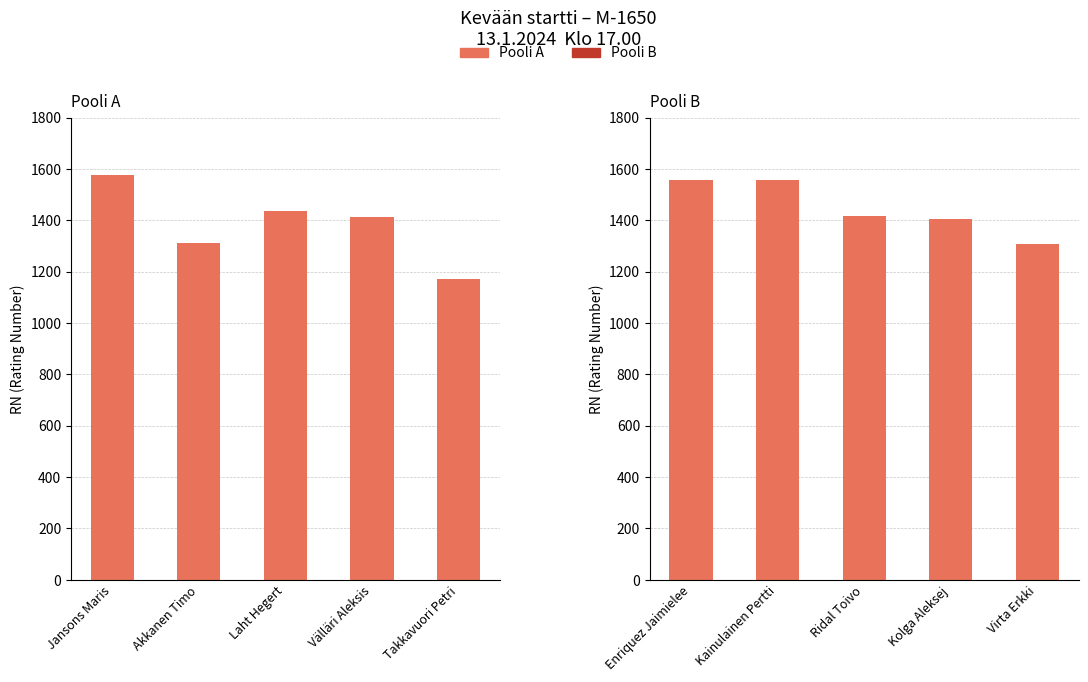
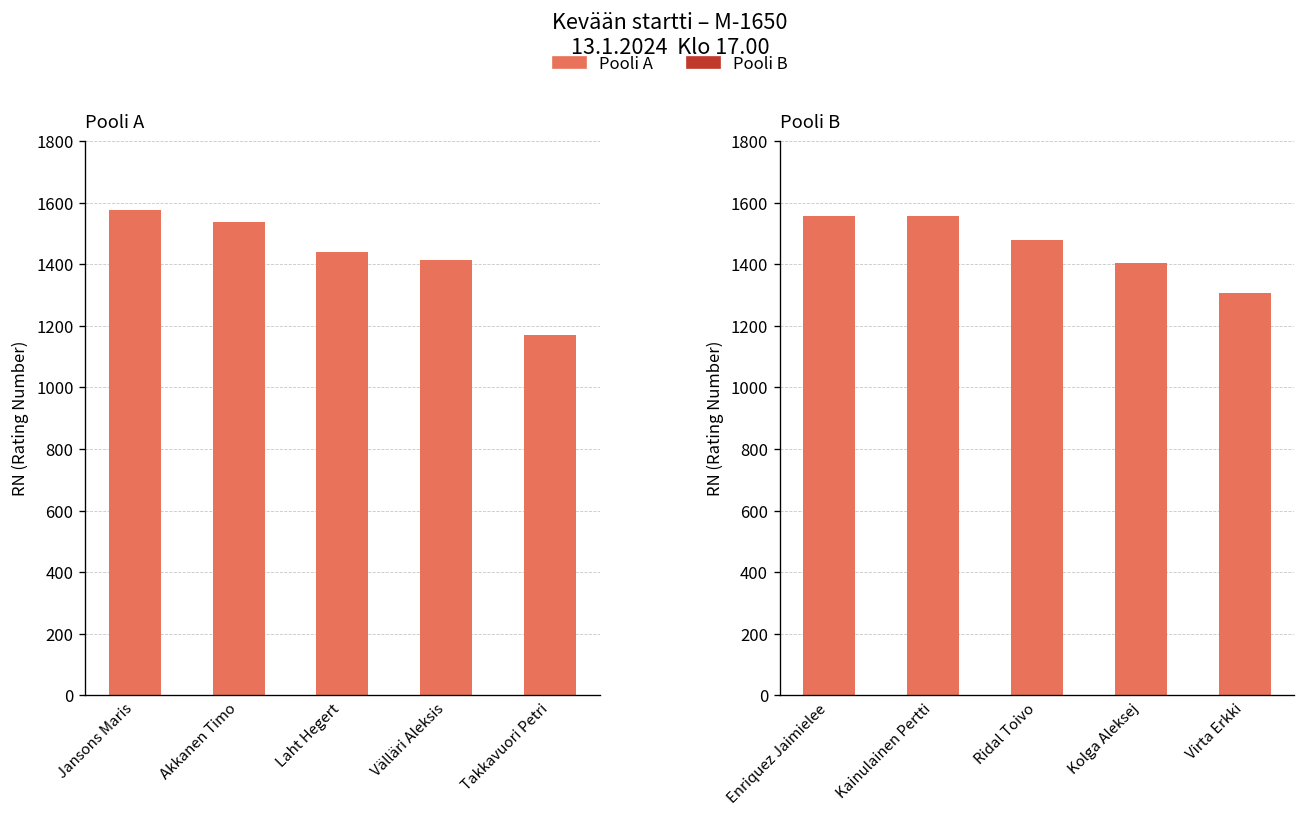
Pooli A, Akkanen Timo: 1310 -> 1540
Pooli B, Ridal Toivo: 1420 -> 1480
